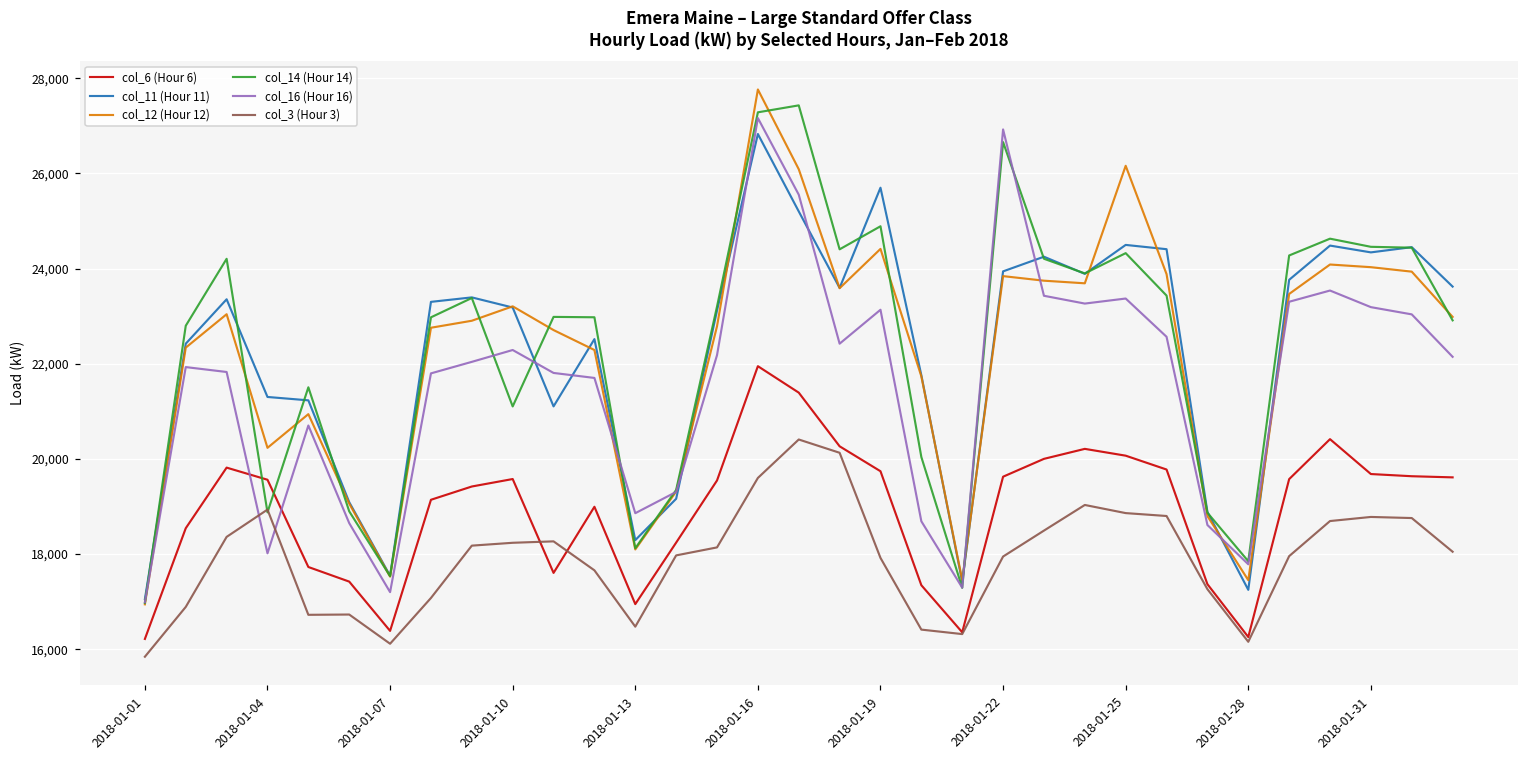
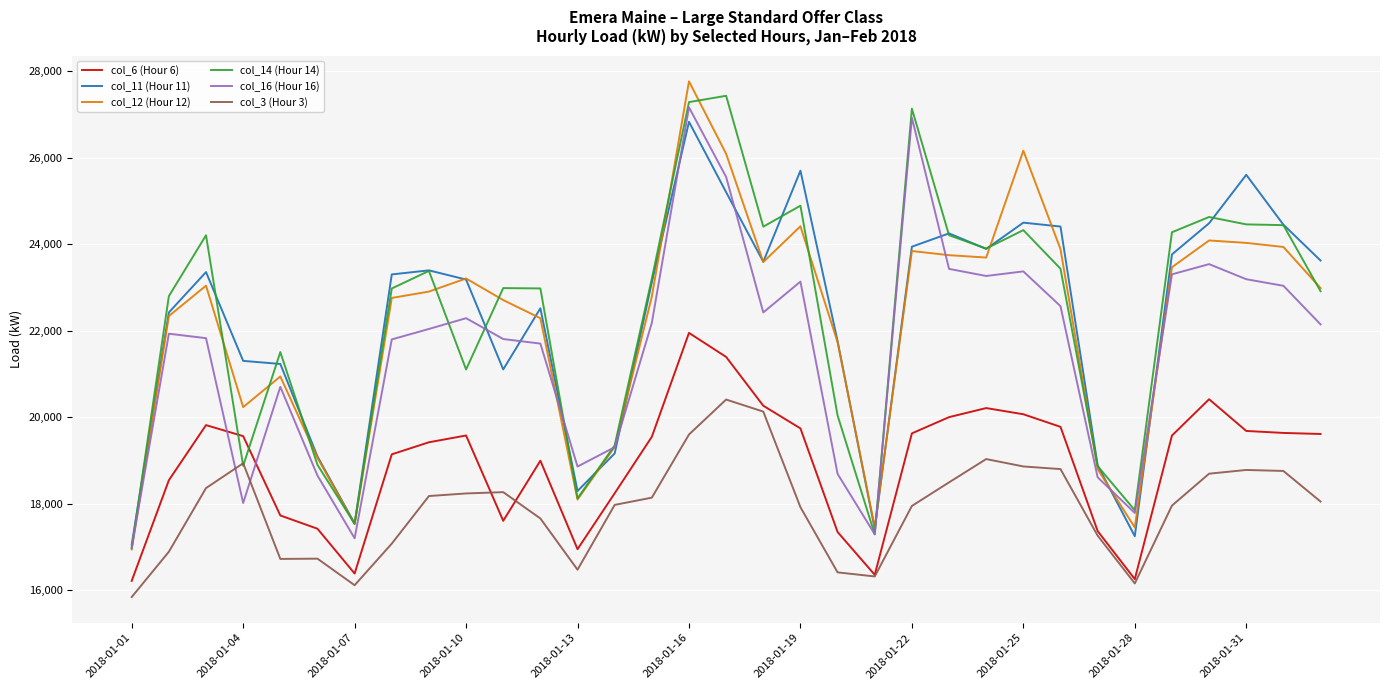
col_14 (Hour 14), 2018-01-22: 26,700 -> 27,100
col_11 (Hour 11), 2018-01-31: 24,300 -> 25,600
